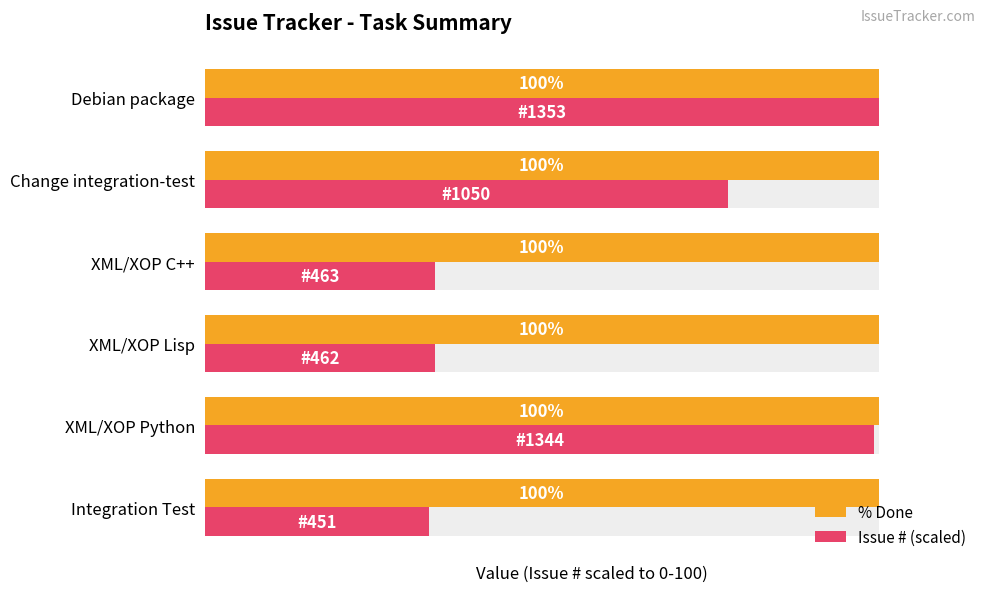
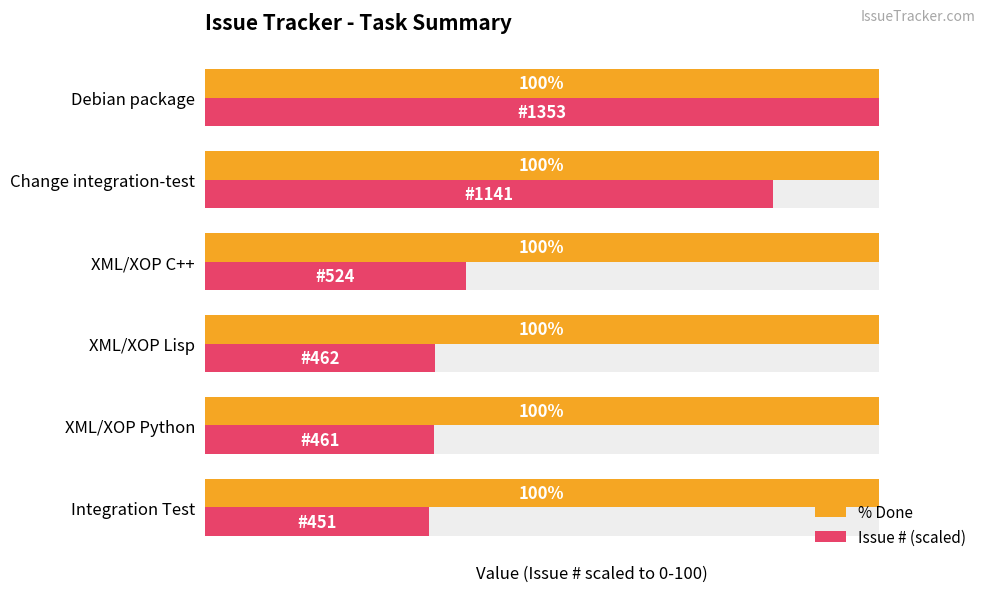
Issue # (scaled), Change integration-test: 1050 -> 1141
Issue # (scaled), XML/XOP C++: 463 -> 524
Issue # (scaled), XML/XOP Python: 1344 -> 461
